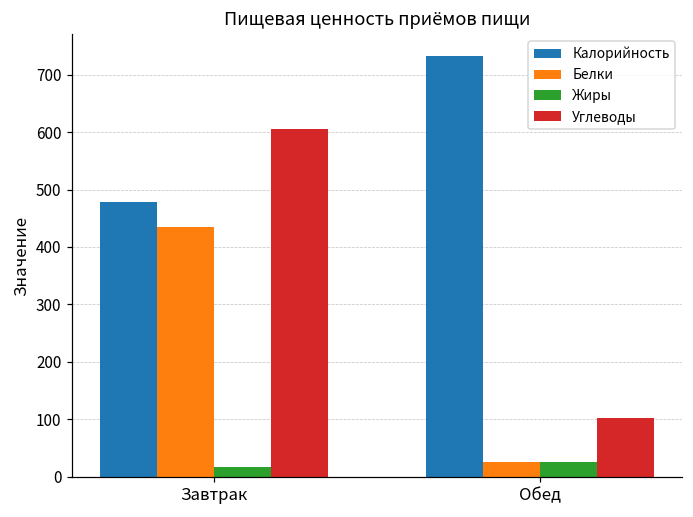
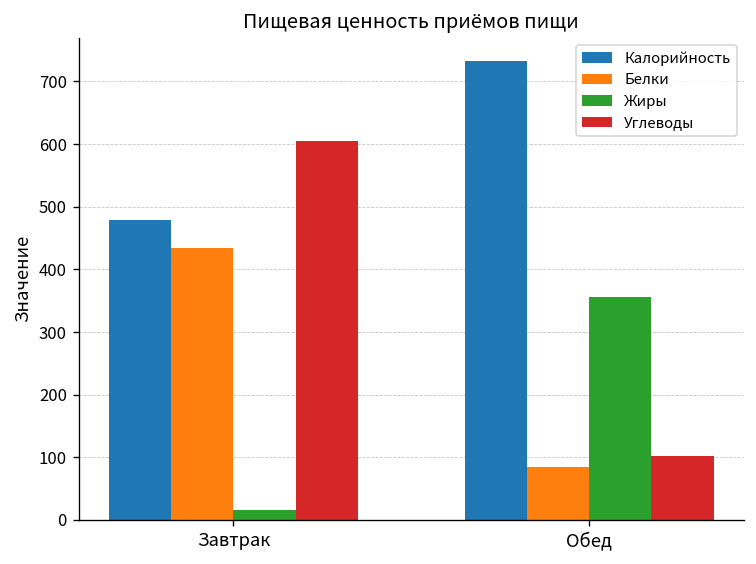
Белки, Обед: 30 -> 80
Жиры, Обед: 30 -> 360
